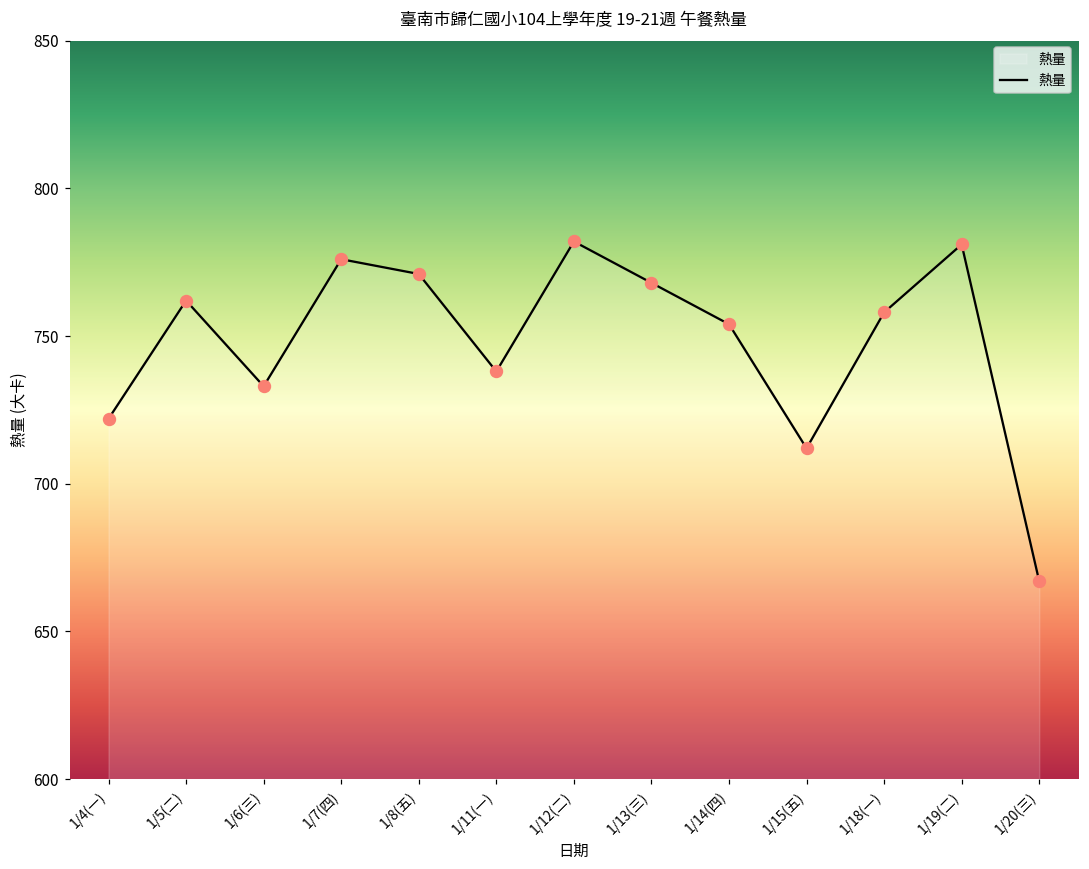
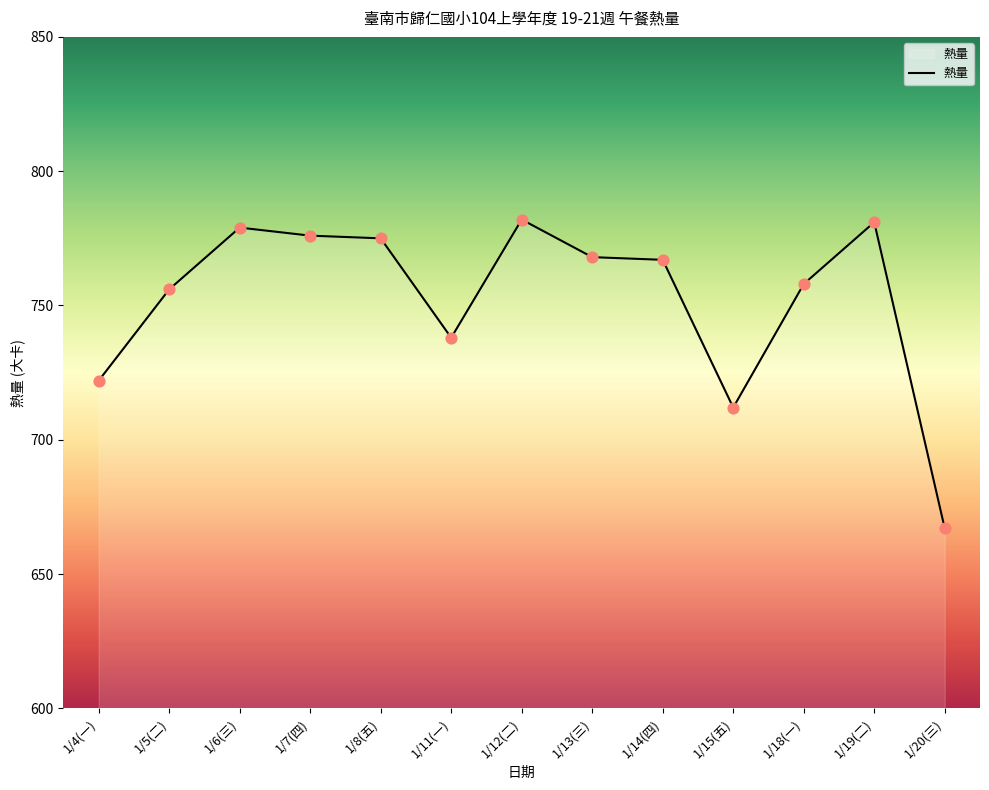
1/5(二): 762 -> 756
1/6(三): 733 -> 779
1/8(五): 771 -> 775
1/14(四): 754 -> 767
